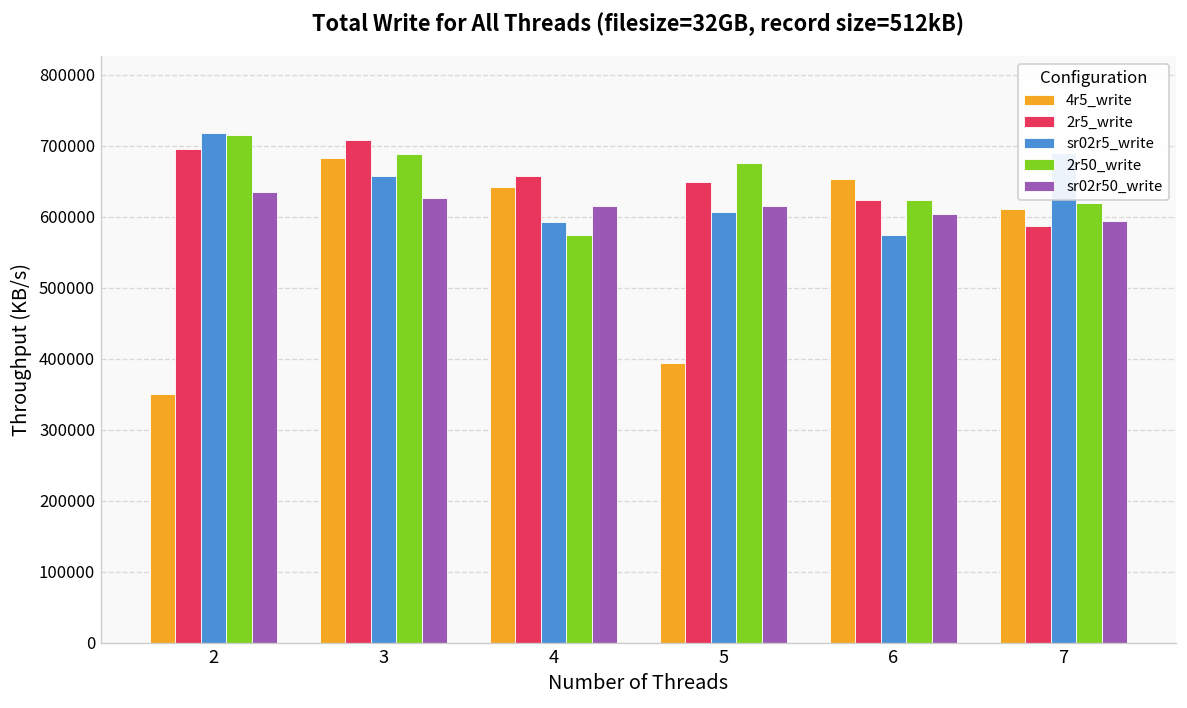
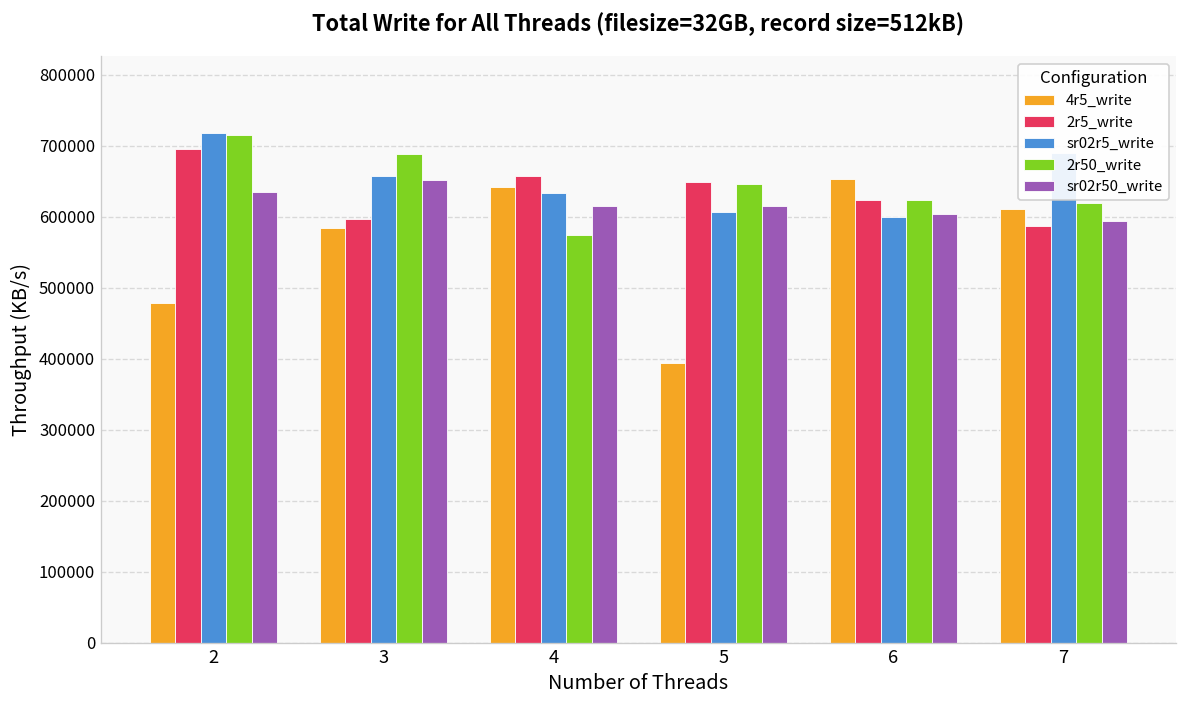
4r5_write, 2: 350000 -> 480000
4r5_write, 3: 680000 -> 580000
2r5_write, 3: 710000 -> 600000
sr02r50_write, 3: 630000 -> 650000
sr02r5_write, 4: 590000 -> 630000
2r50_write, 5: 680000 -> 650000
sr02r5_write, 6: 580000 -> 600000
